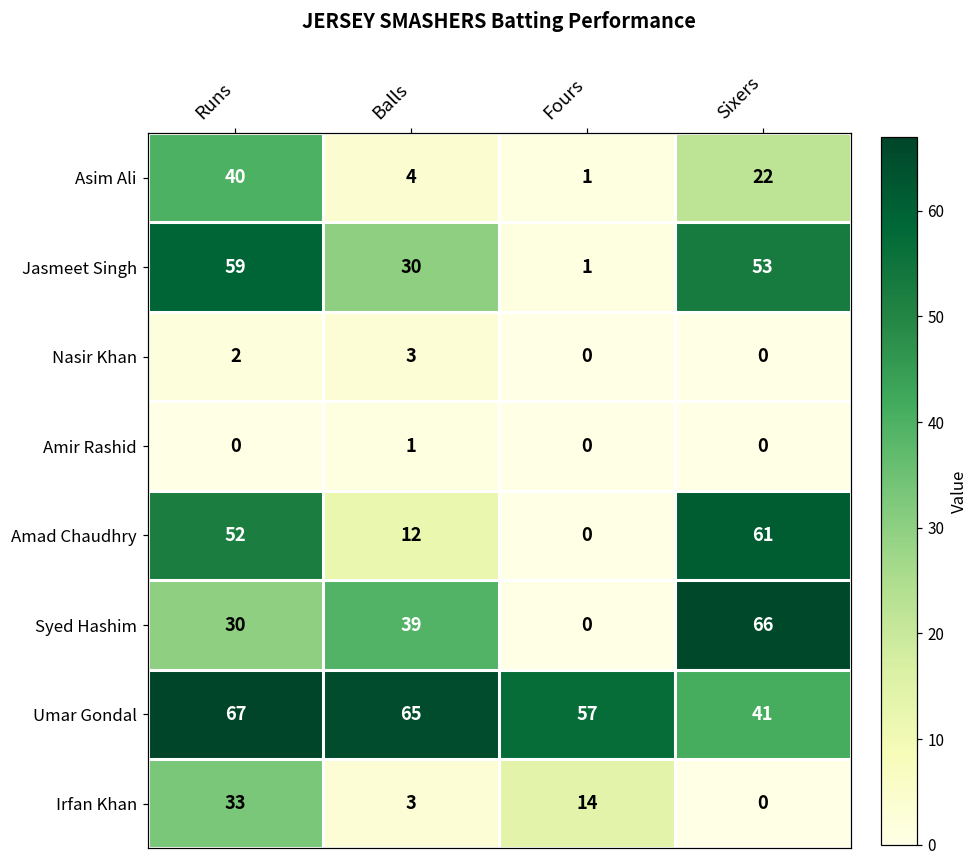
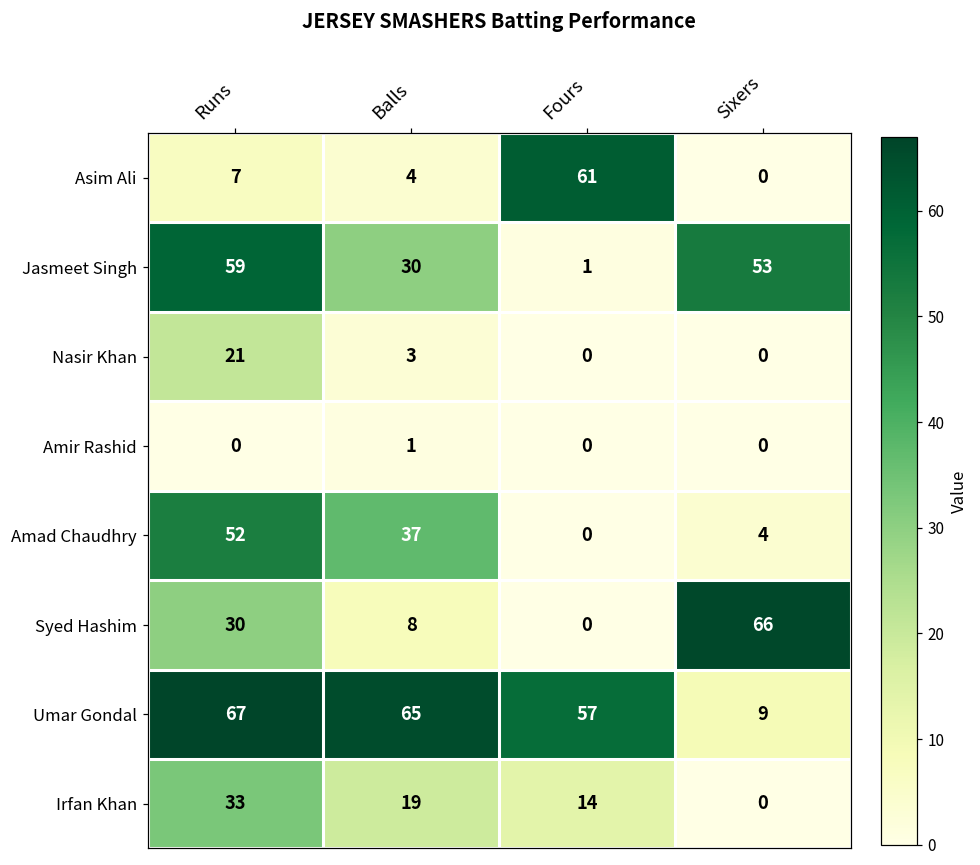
Asim Ali, Runs: 40 -> 7
Asim Ali, Fours: 1 -> 61
Asim Ali, Sixers: 22 -> 0
Nasir Khan, Runs: 2 -> 21
Amad Chaudhry, Balls: 12 -> 37
Amad Chaudhry, Sixers: 61 -> 4
Syed Hashim, Balls: 39 -> 8
Umar Gondal, Sixers: 41 -> 9
Irfan Khan, Balls: 3 -> 19
